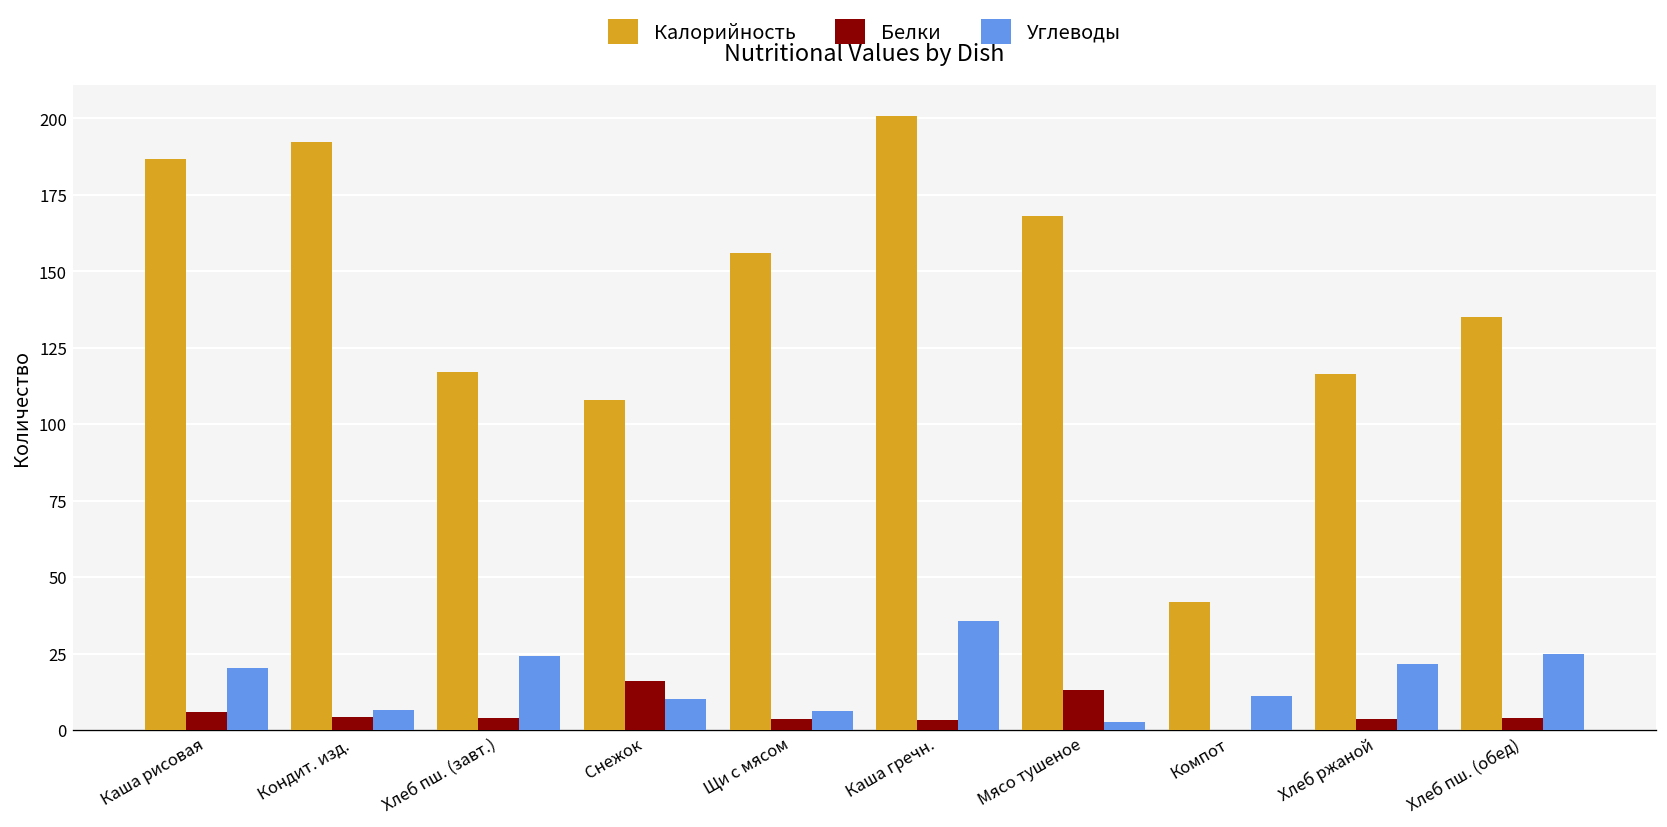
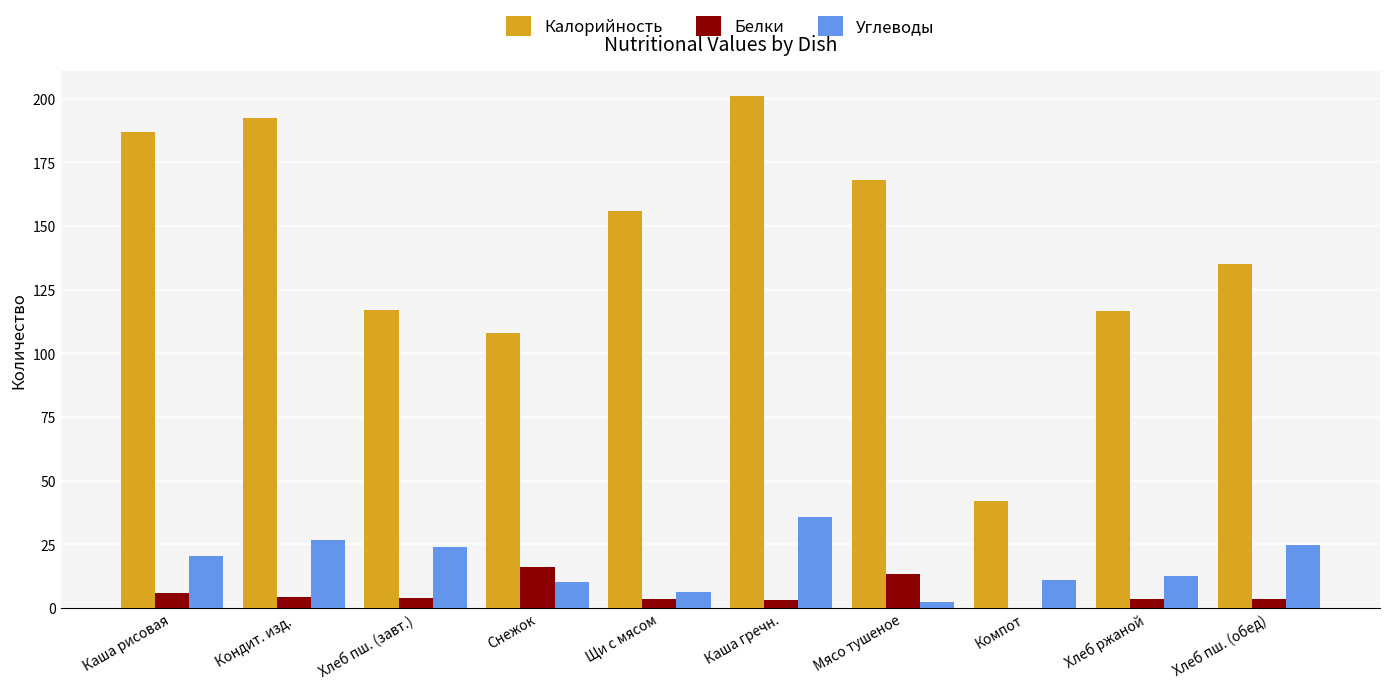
Углеводы, Кондит. изд.: 6 -> 27
Углеводы, Хлеб ржаной: 22 -> 13
